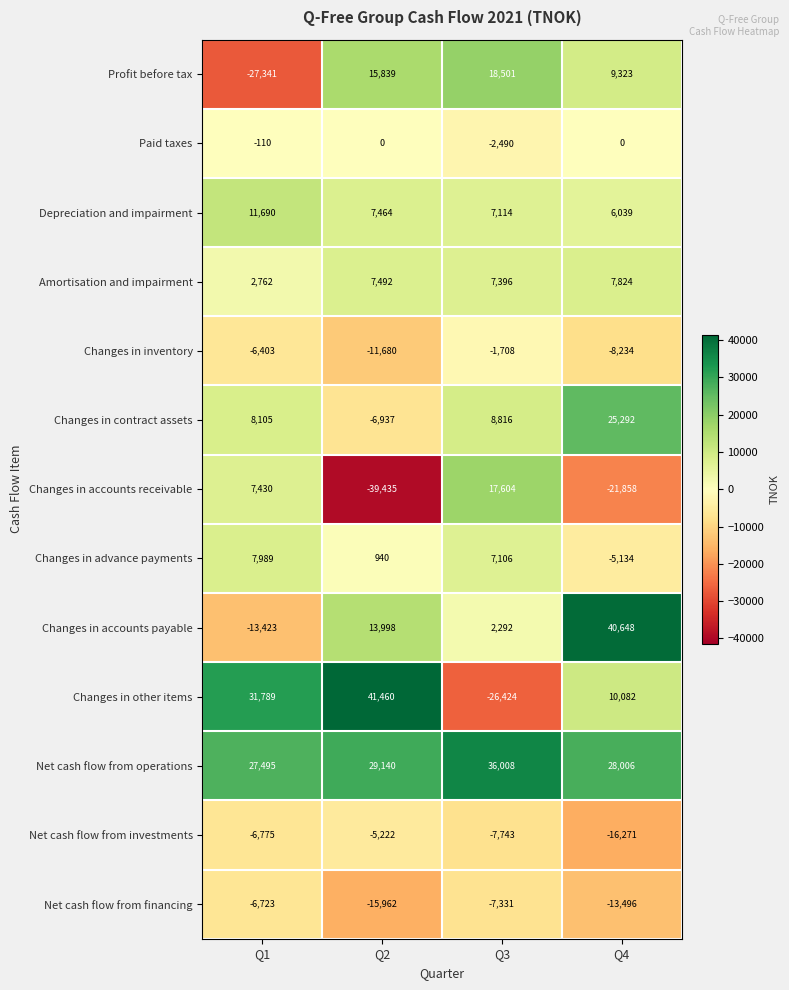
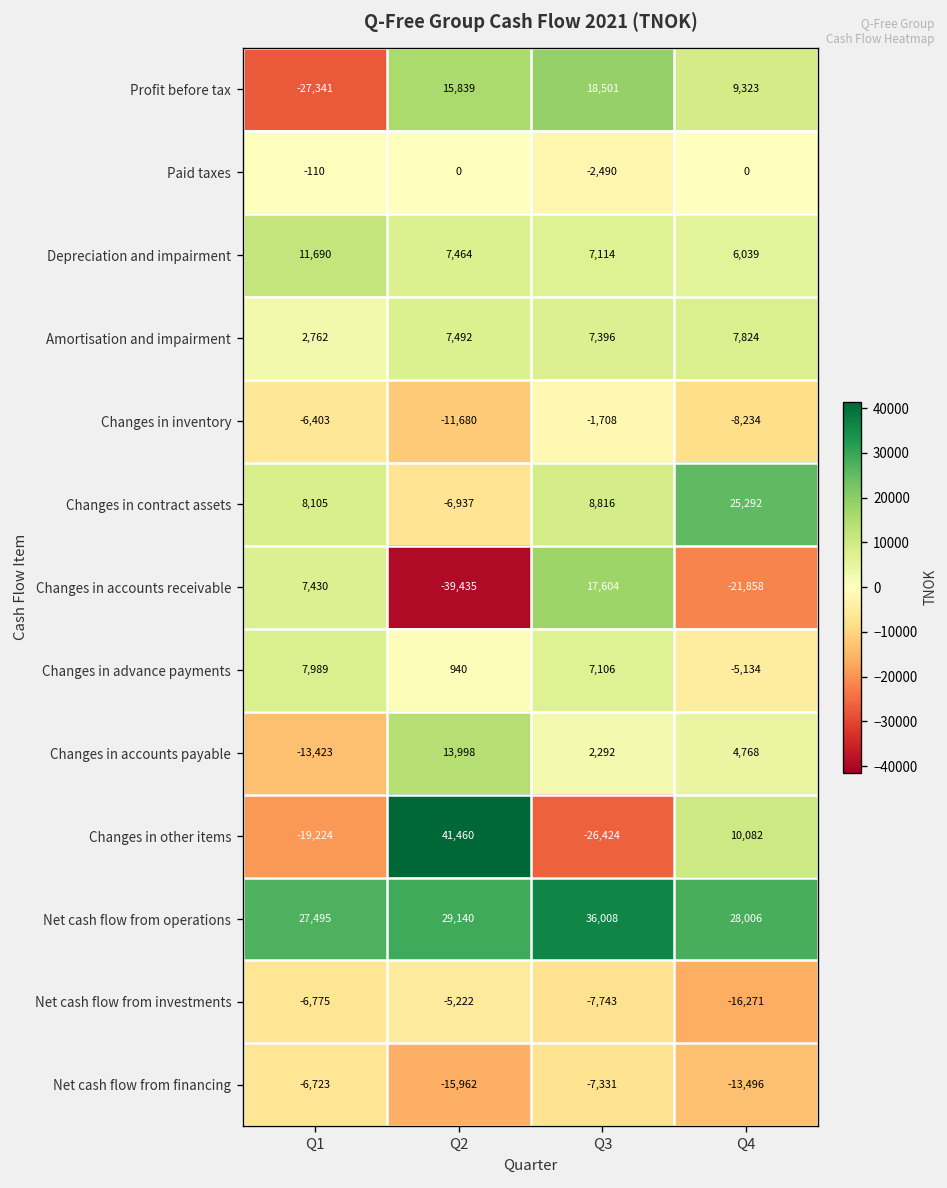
Changes in accounts payable, Q4: 40,648 -> 4,768
Changes in other items, Q1: 31,789 -> -19,224
